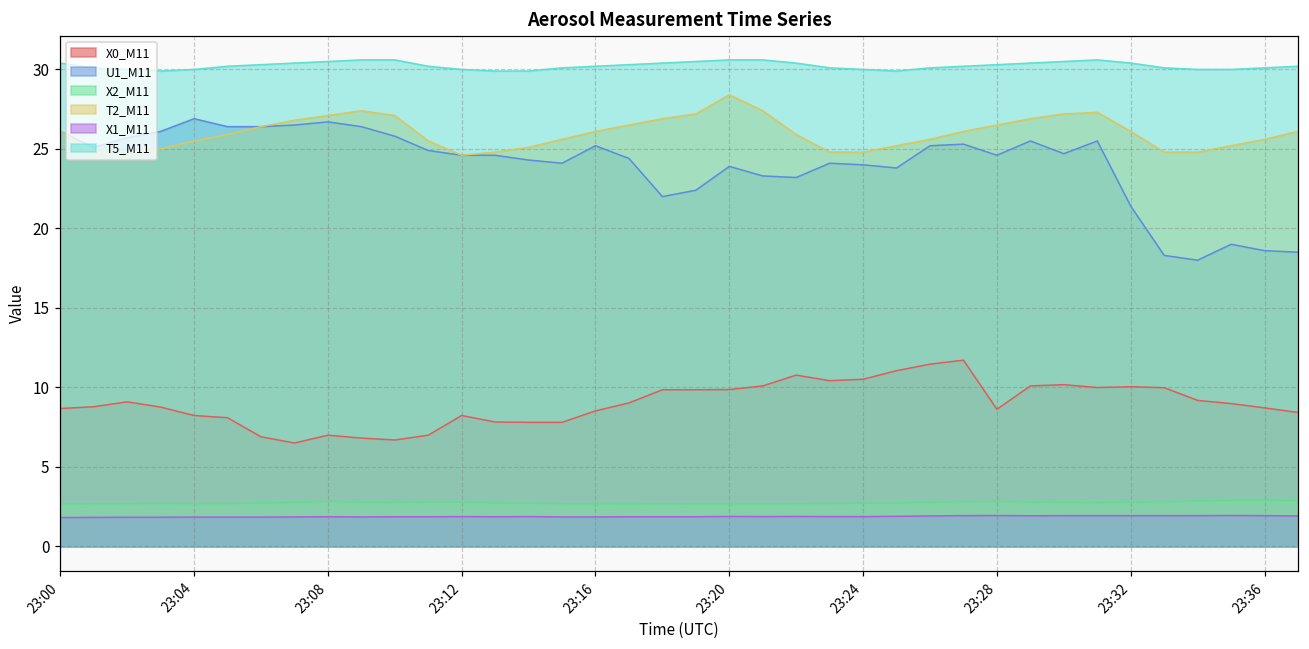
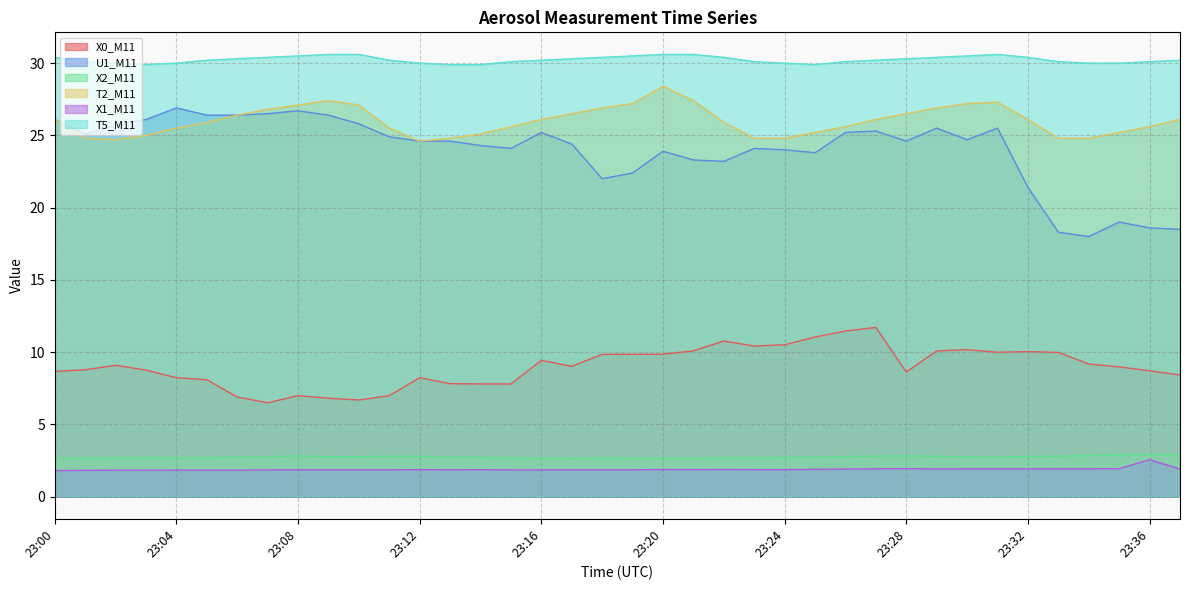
X0_M11, 23:16: 8.5 -> 9.4
X1_M11, 23:36: 1.9 -> 2.6
